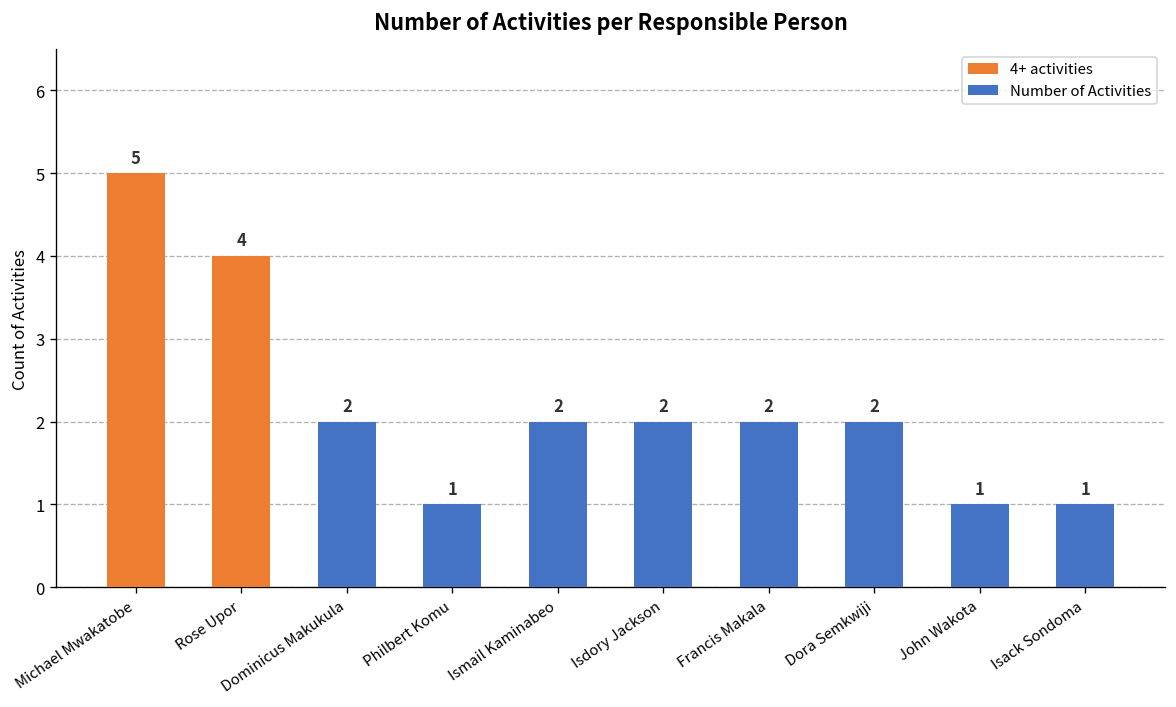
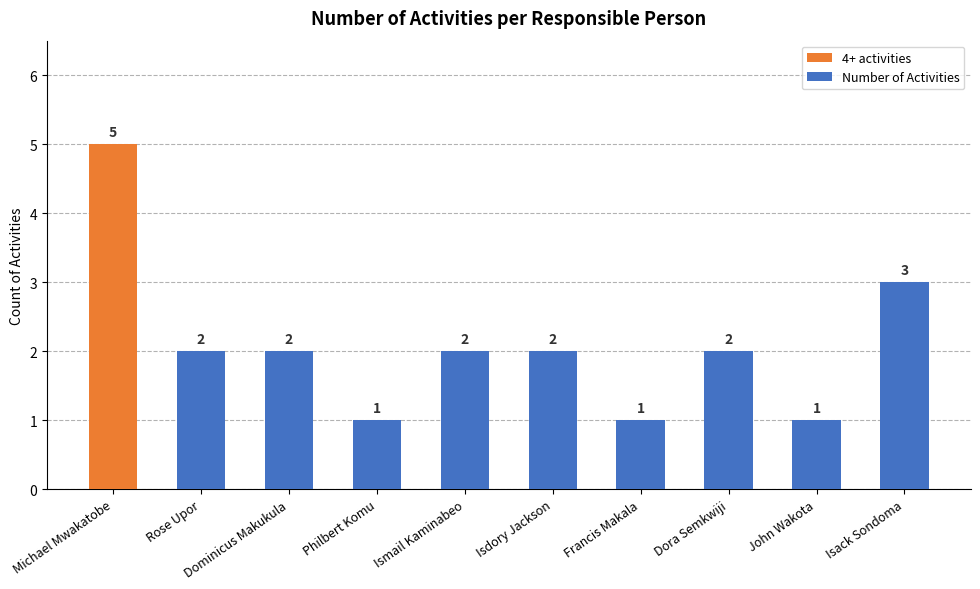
Rose Upor: 4 -> 2
Francis Makala: 2 -> 1
Isack Sondoma: 1 -> 3
